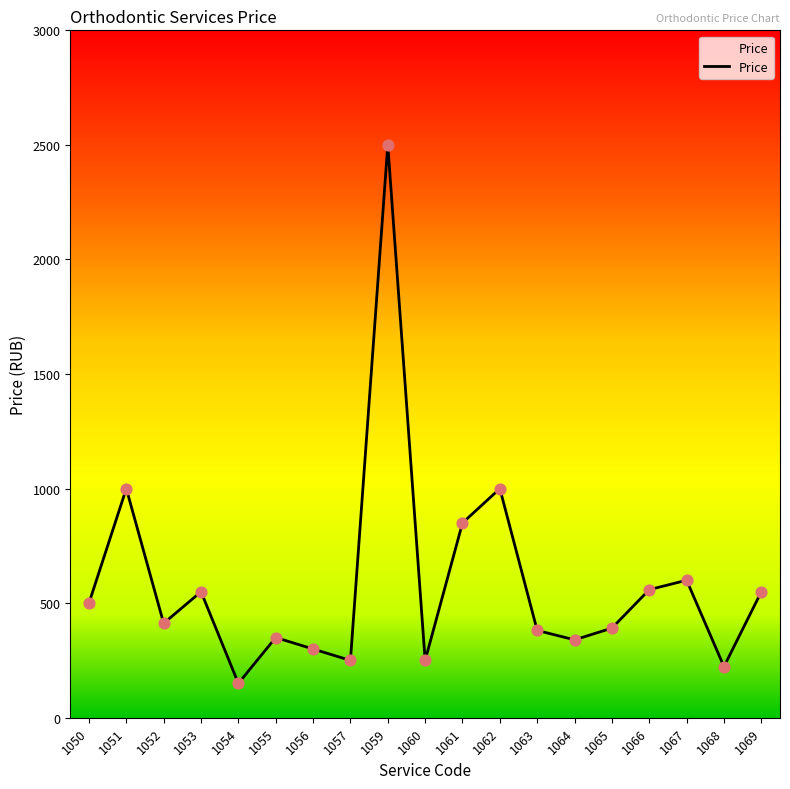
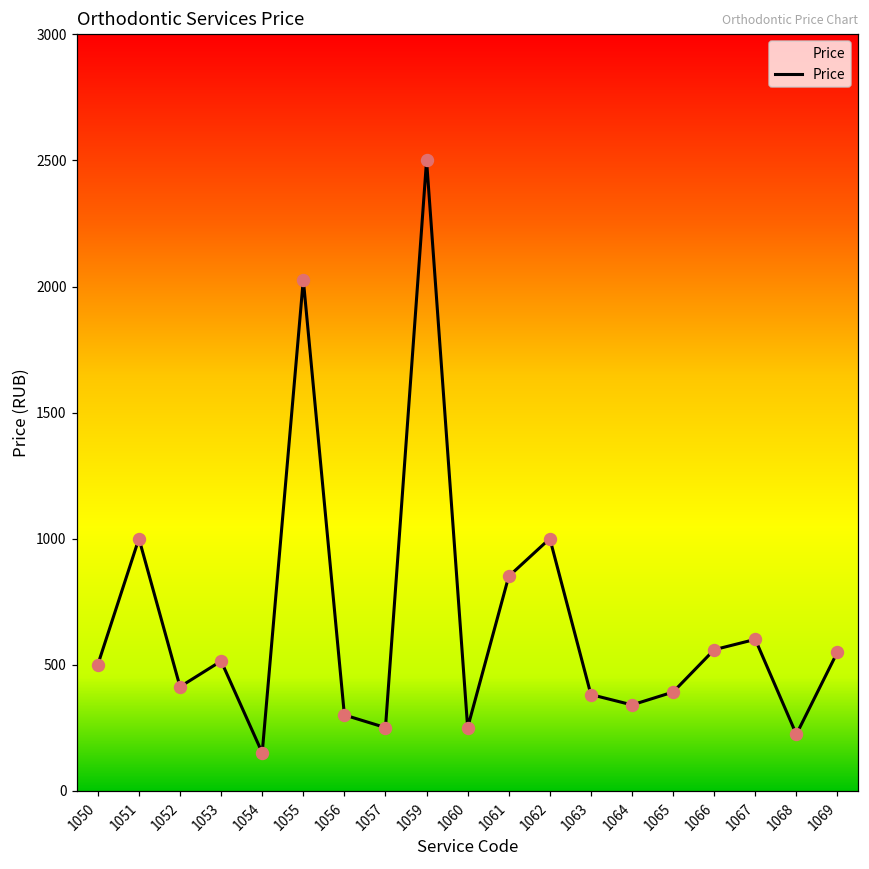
1053: 550 -> 510
1055: 350 -> 2030
